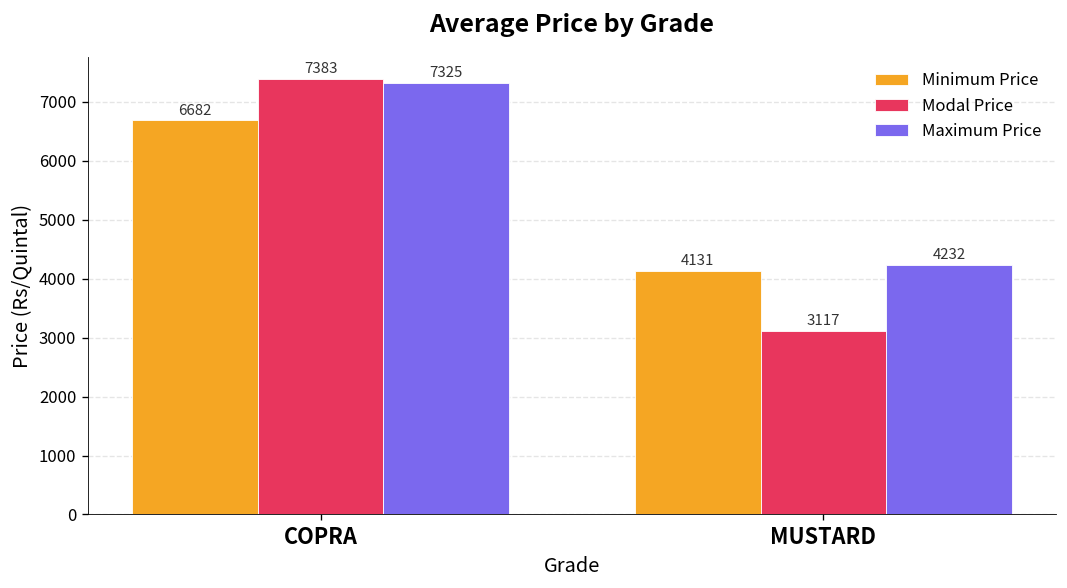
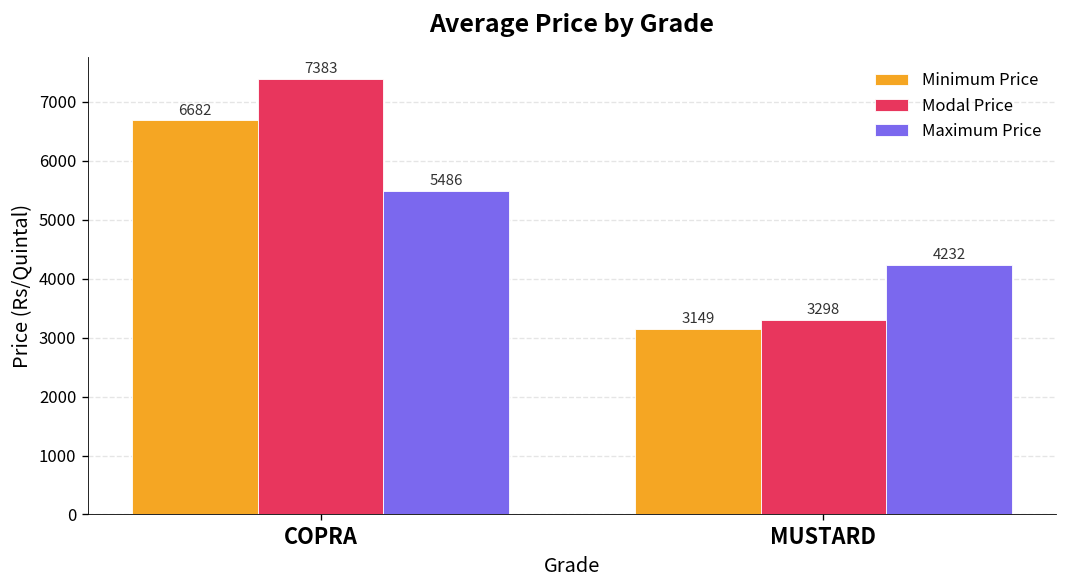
Maximum Price, COPRA: 7325 -> 5486
Minimum Price, MUSTARD: 4131 -> 3149
Modal Price, MUSTARD: 3117 -> 3298
